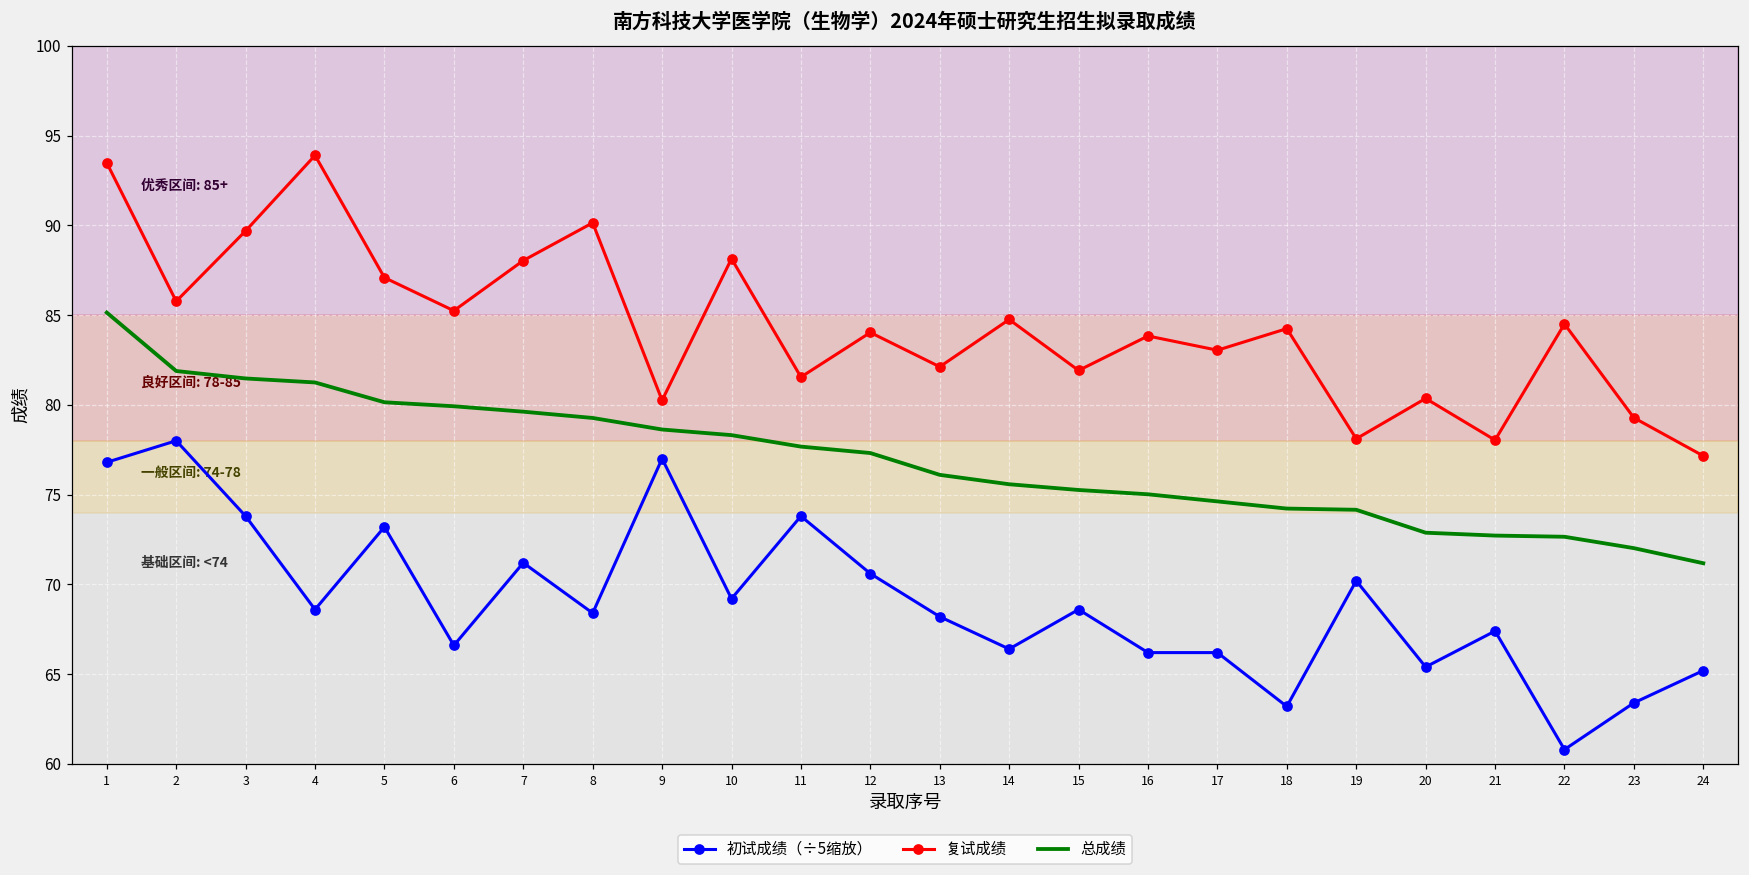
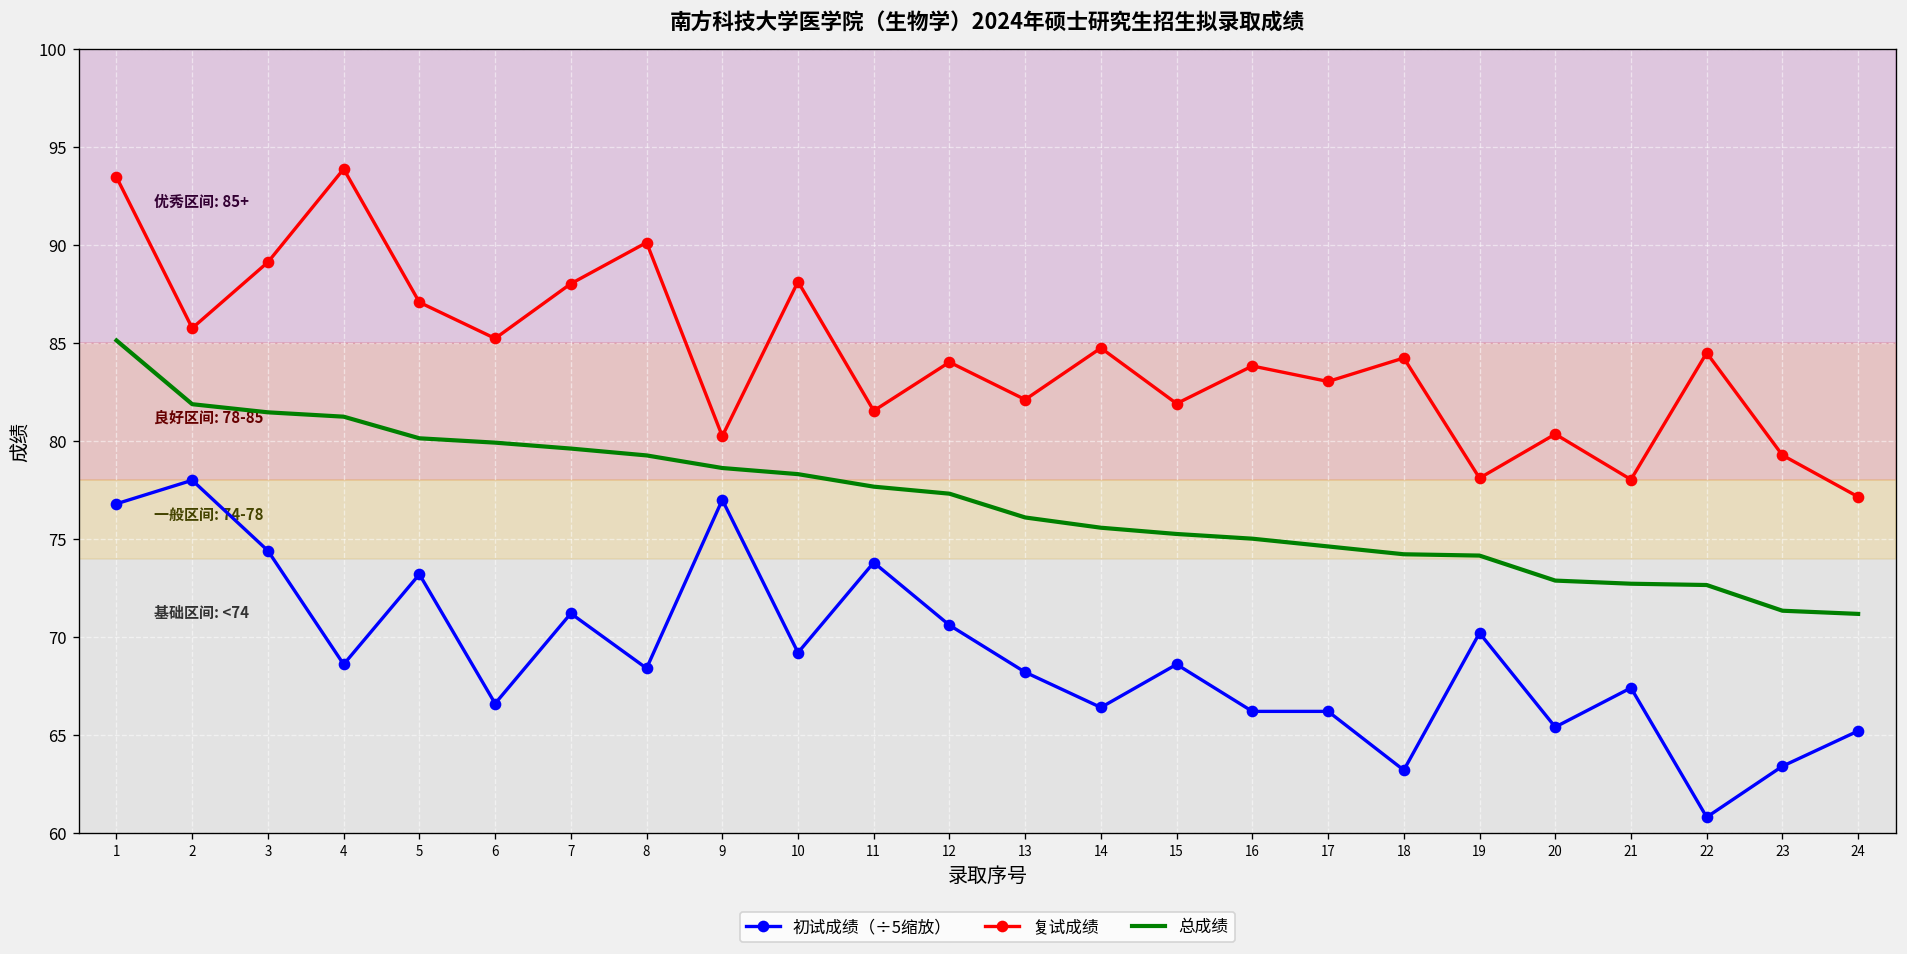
初试成绩（÷5缩放）, 3: 73.8 -> 74.4
复试成绩, 3: 89.7 -> 89.1
总成绩, 23: 72.0 -> 71.3
